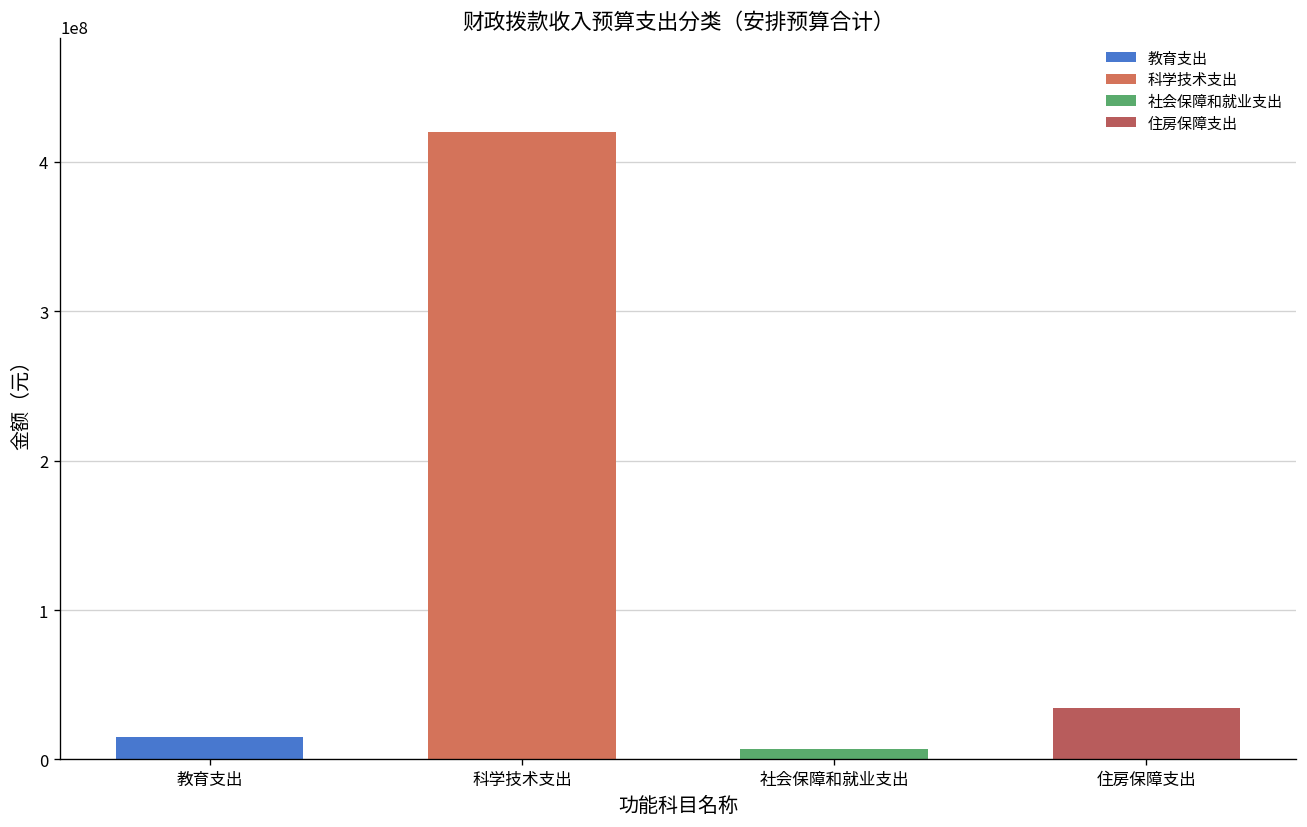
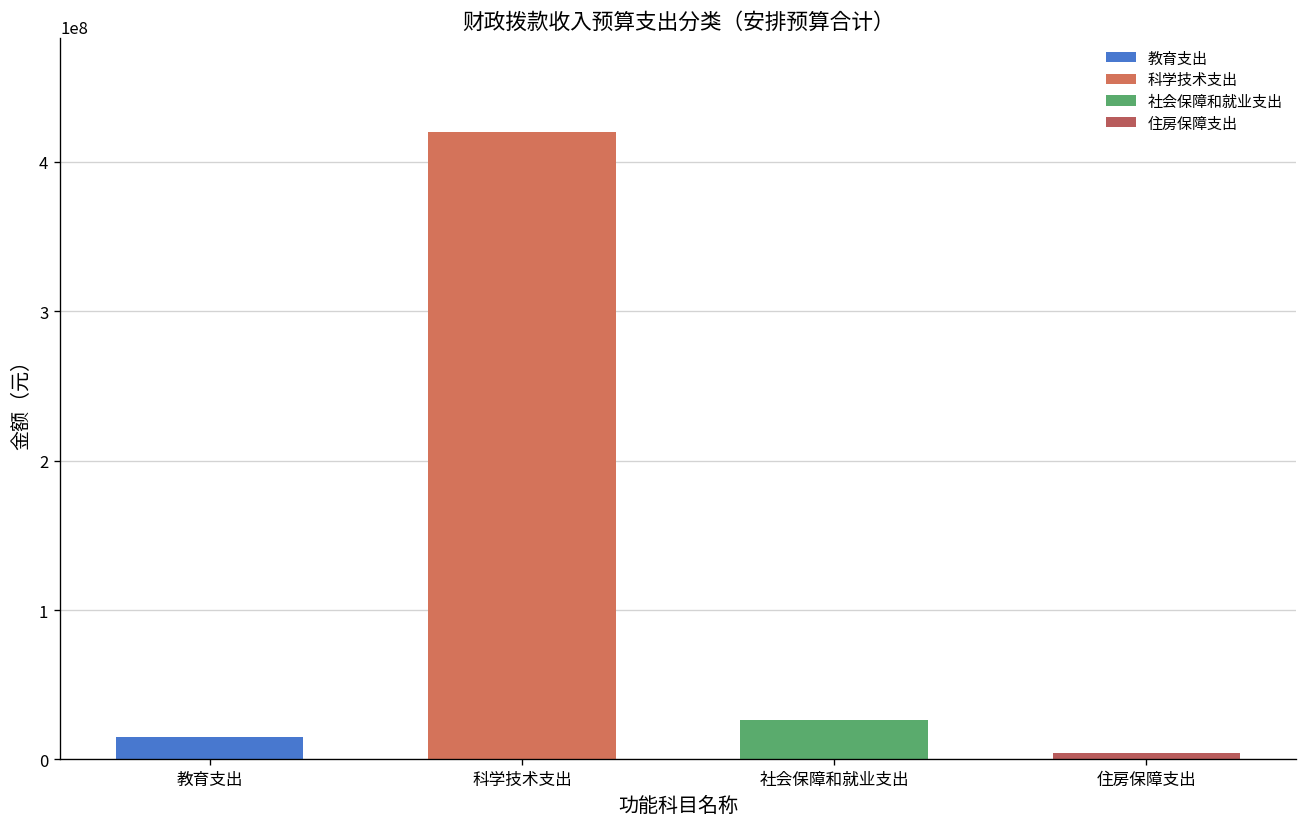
社会保障和就业支出: 7000000 -> 26000000
住房保障支出: 34000000 -> 4000000
